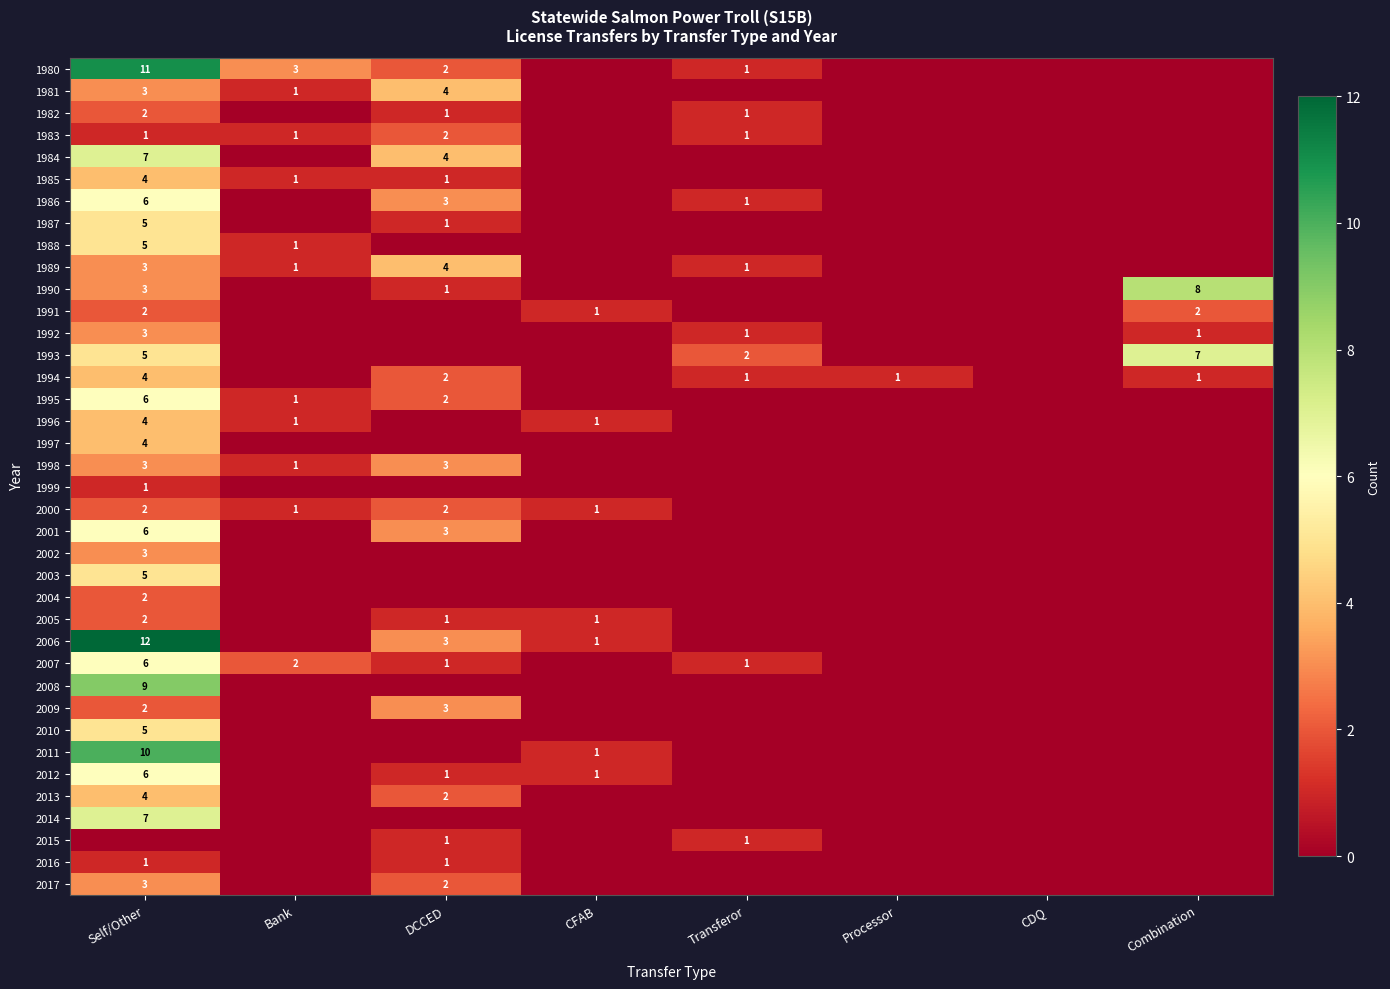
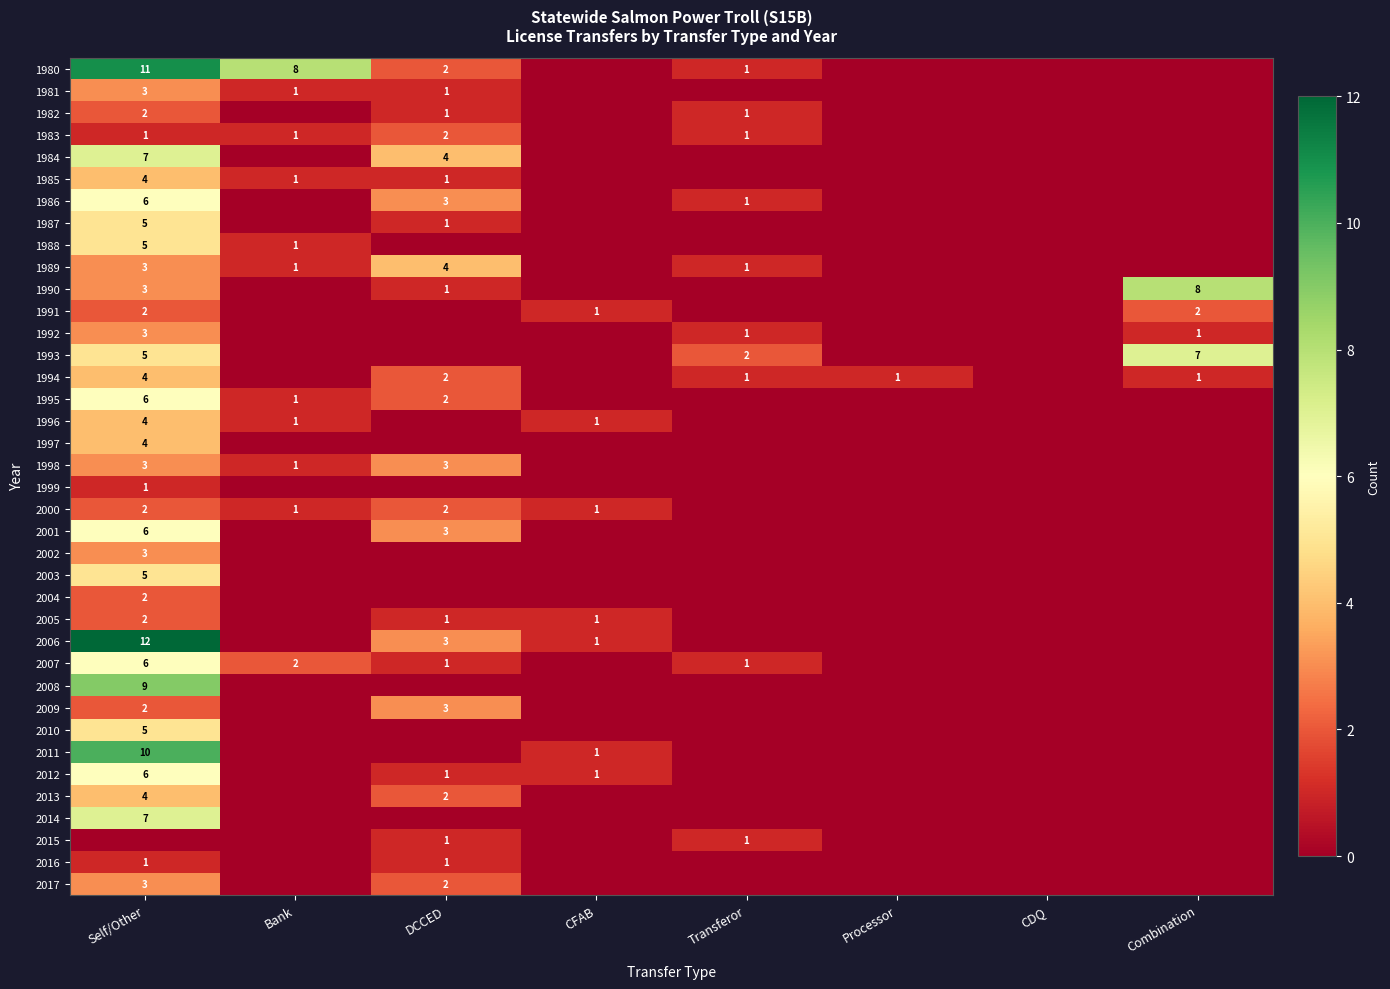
1980, Bank: 3 -> 8
1981, DCCED: 4 -> 1
